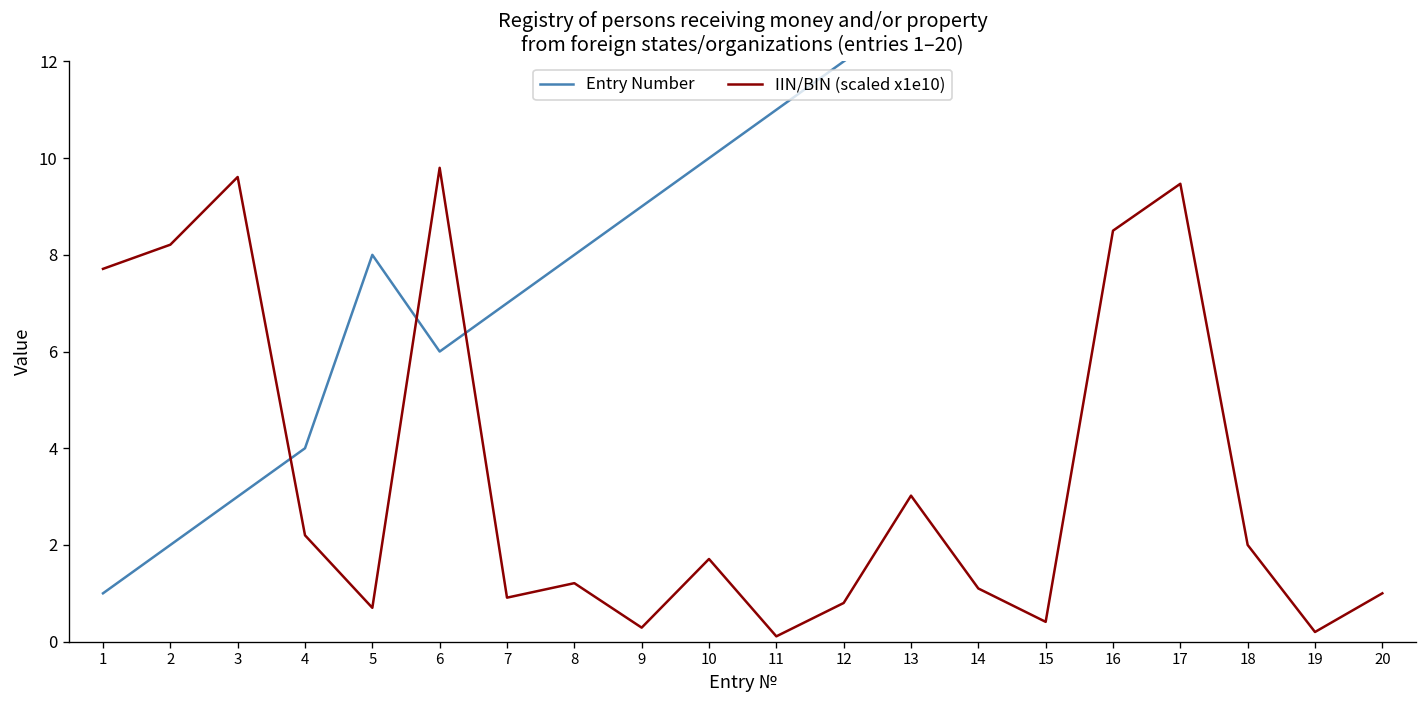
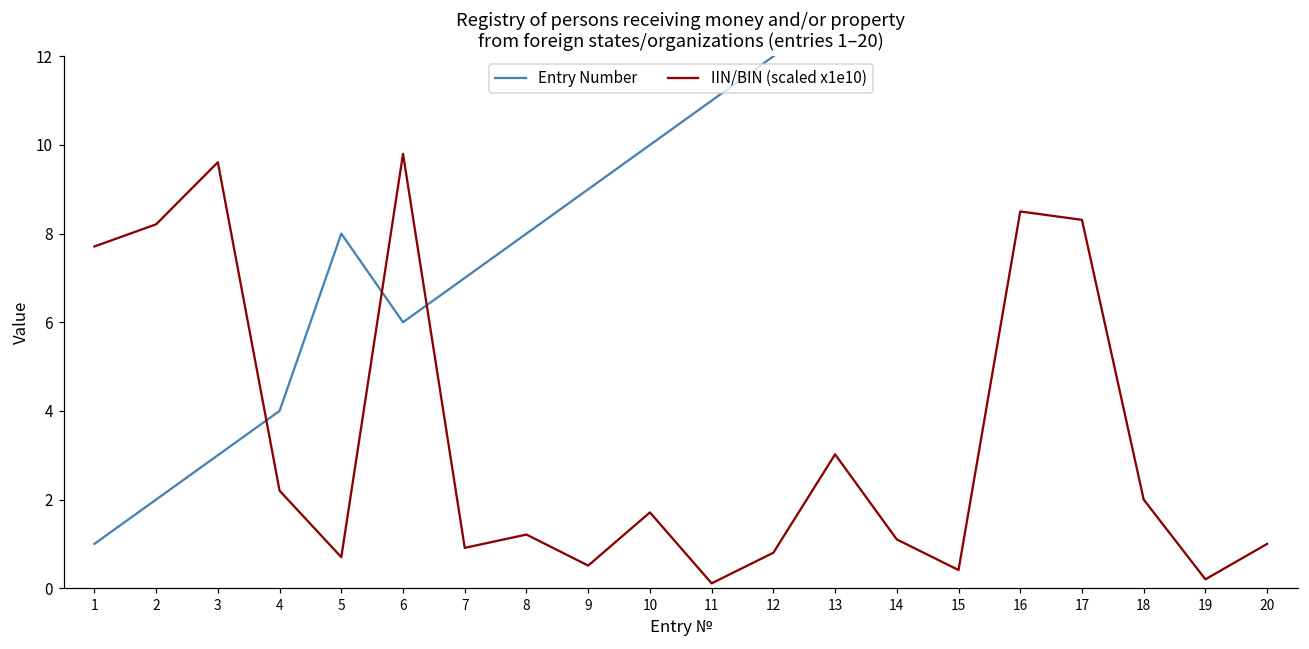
IIN/BIN (scaled x1e10), 9: 0.3 -> 0.5
IIN/BIN (scaled x1e10), 17: 9.5 -> 8.3
